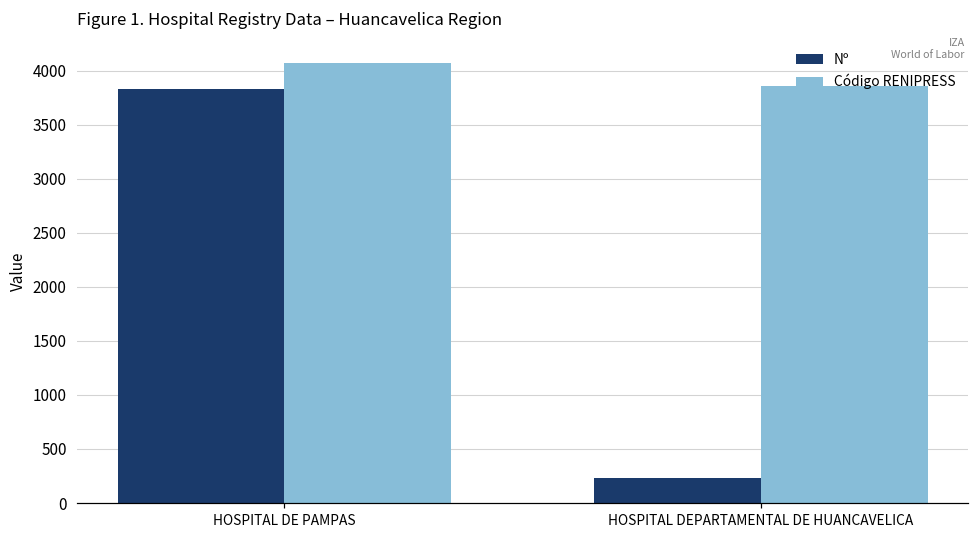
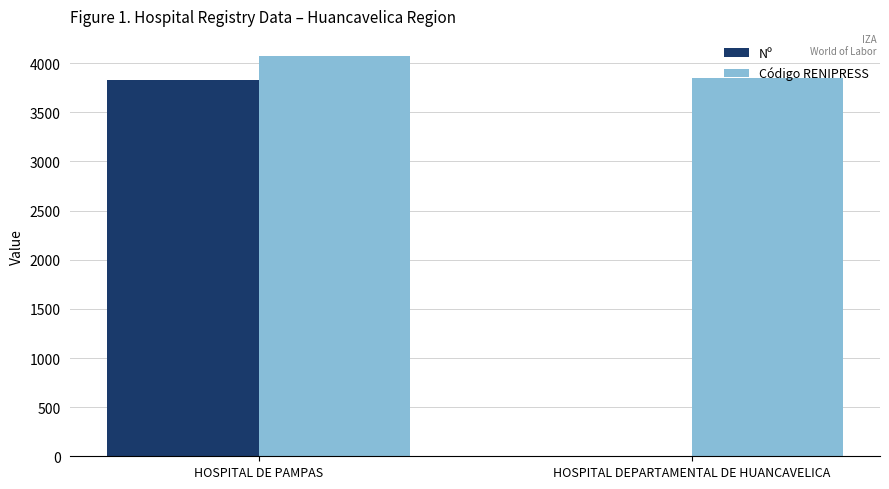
Nº, HOSPITAL DEPARTAMENTAL DE HUANCAVELICA: 200 -> 0
